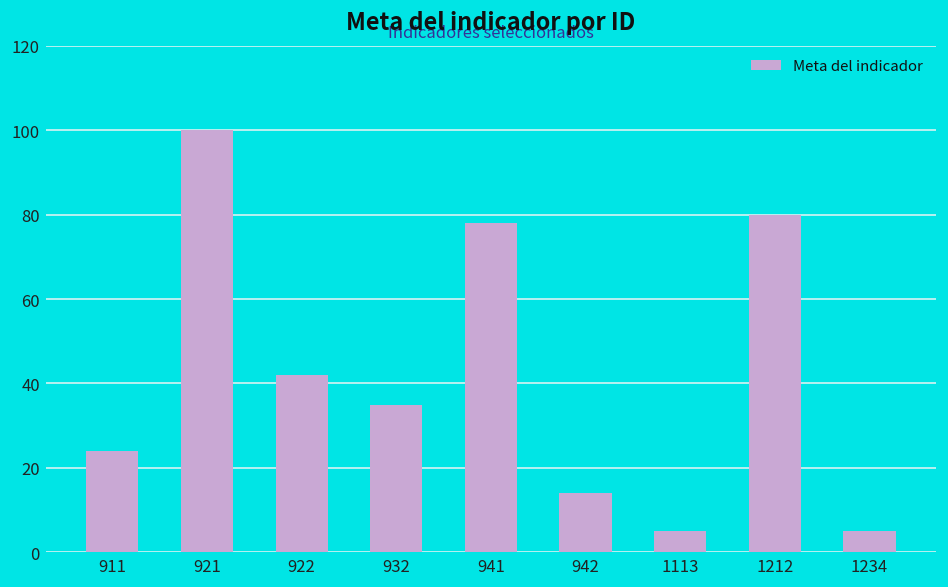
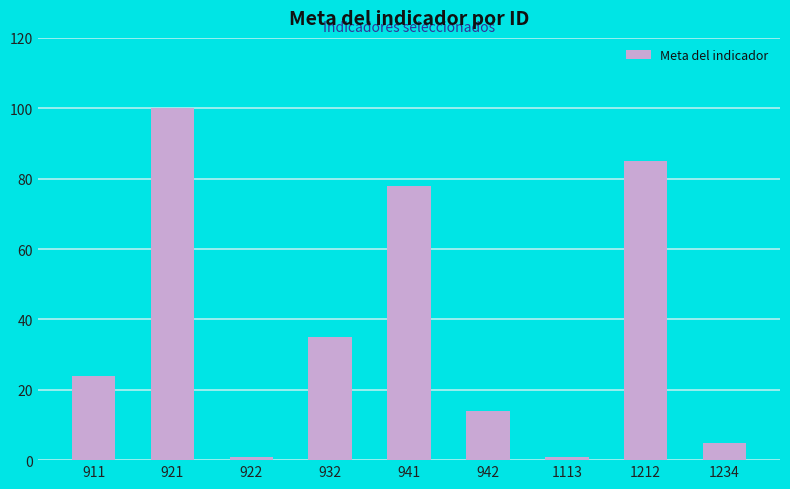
922: 42 -> 1
1113: 5 -> 1
1212: 80 -> 85
